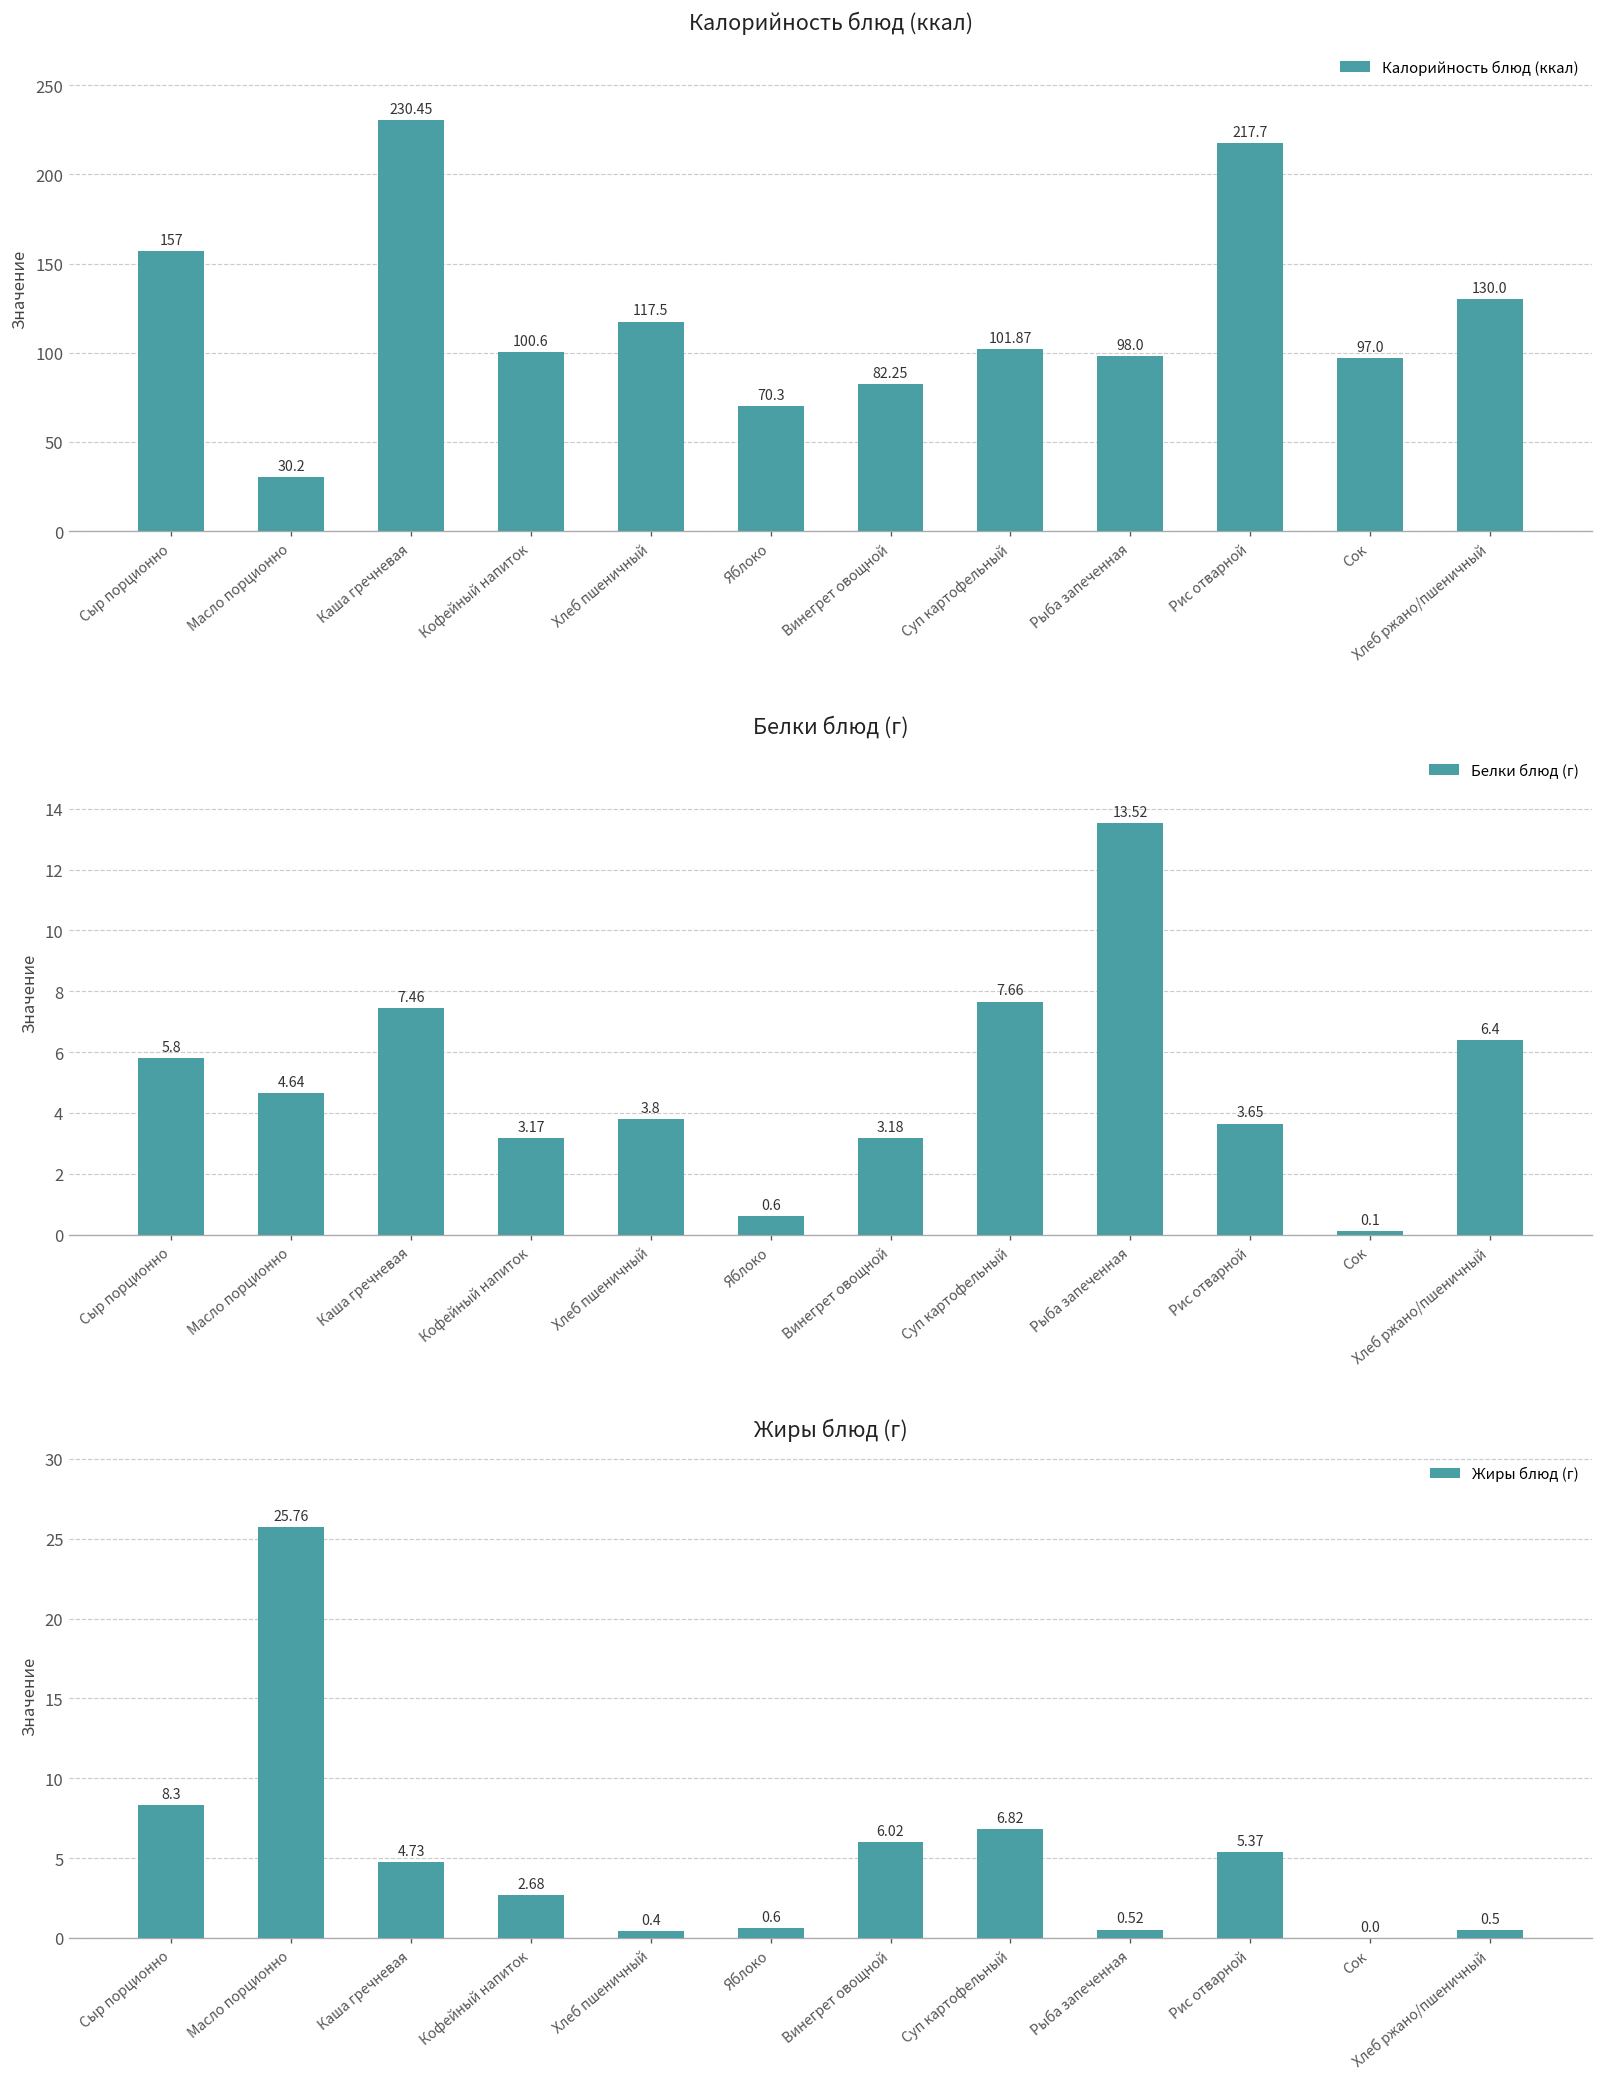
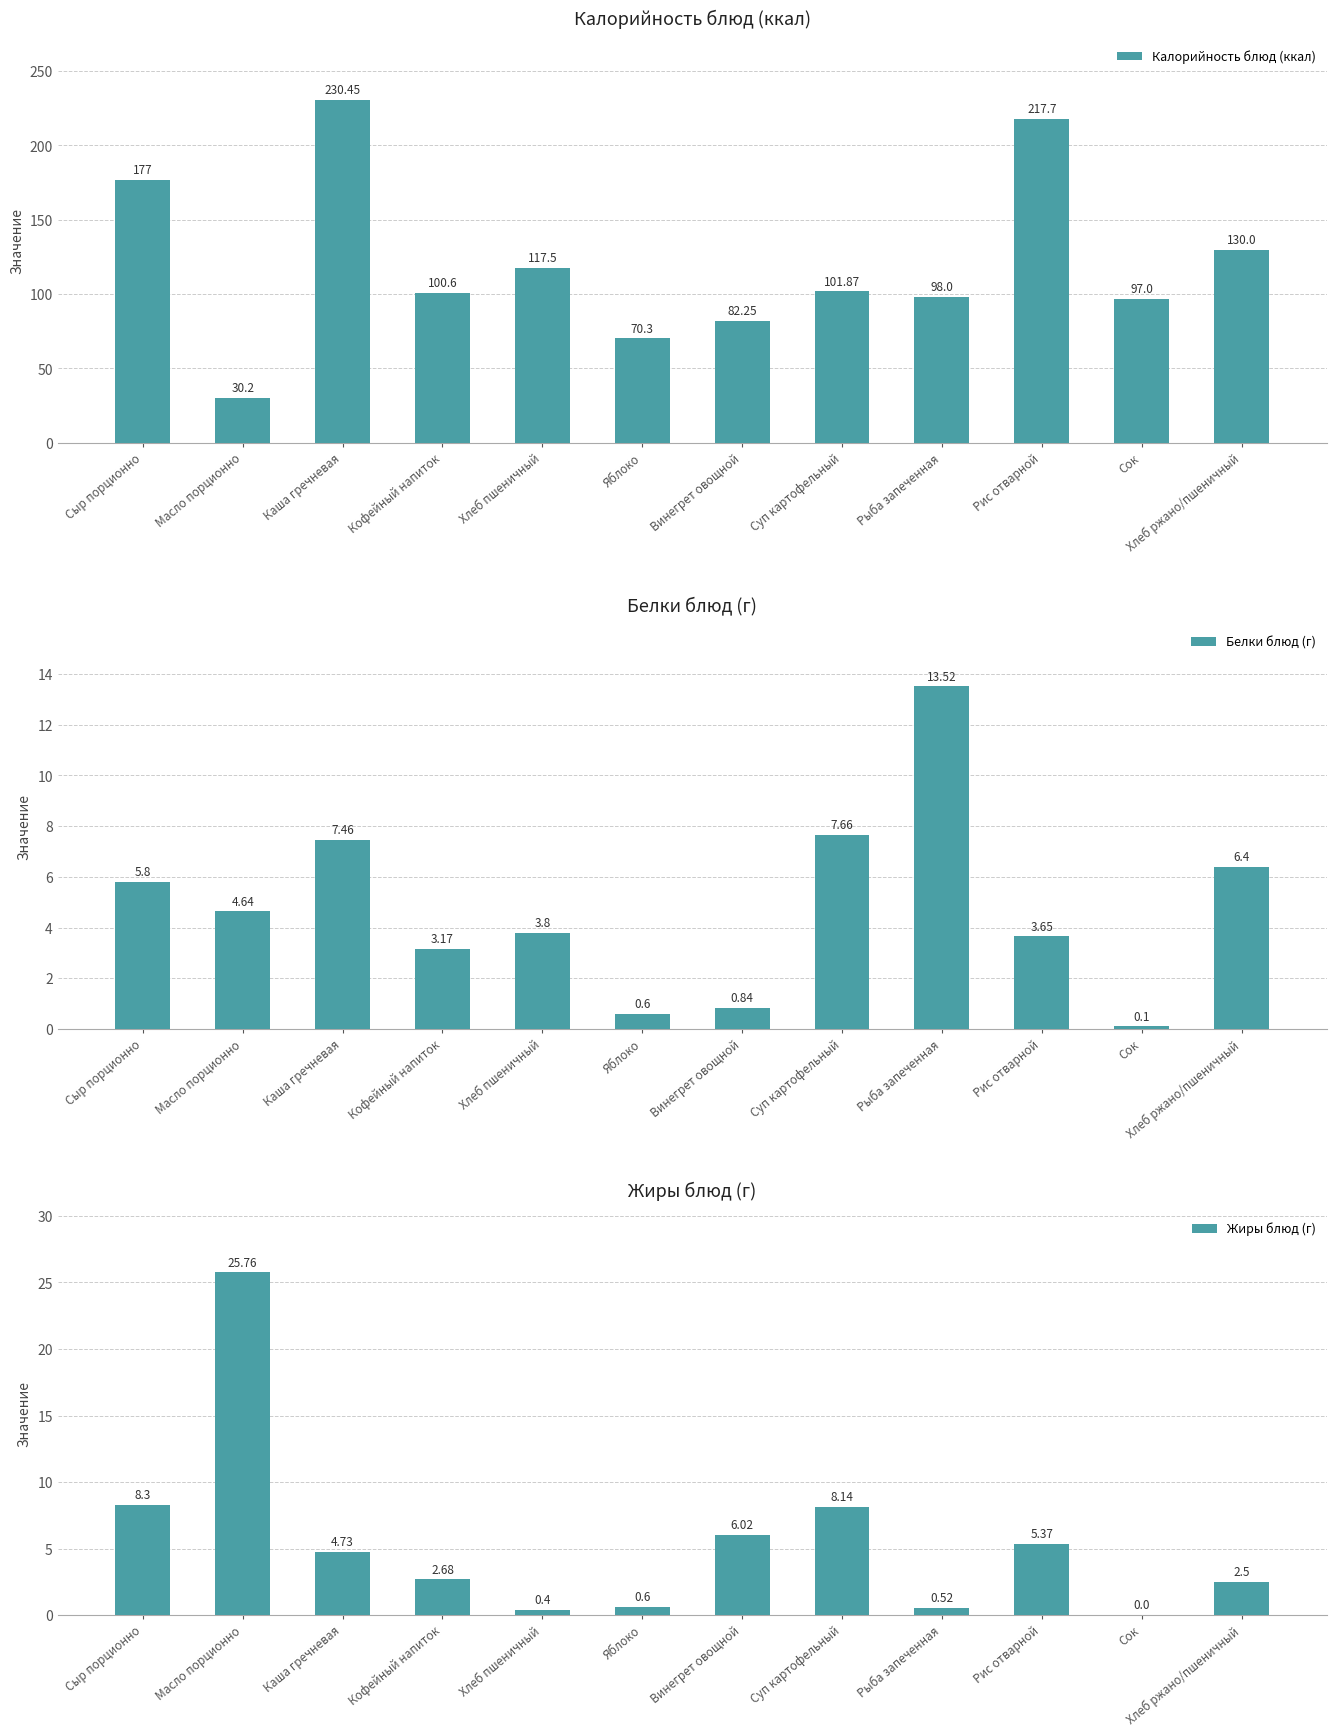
Калорийность блюд (ккал), Сыр порционно: 157 -> 177
Белки блюд (г), Винегрет овощной: 3.18 -> 0.84
Жиры блюд (г), Суп картофельный: 6.82 -> 8.14
Жиры блюд (г), Хлеб ржано/пшеничный: 0.5 -> 2.5
